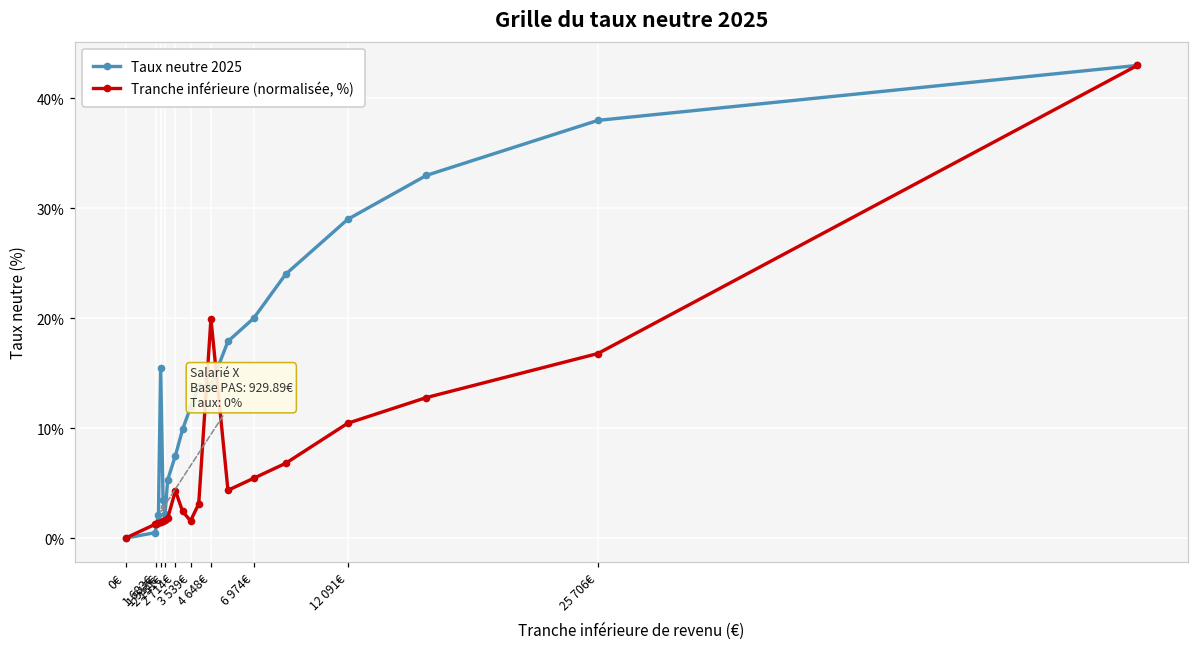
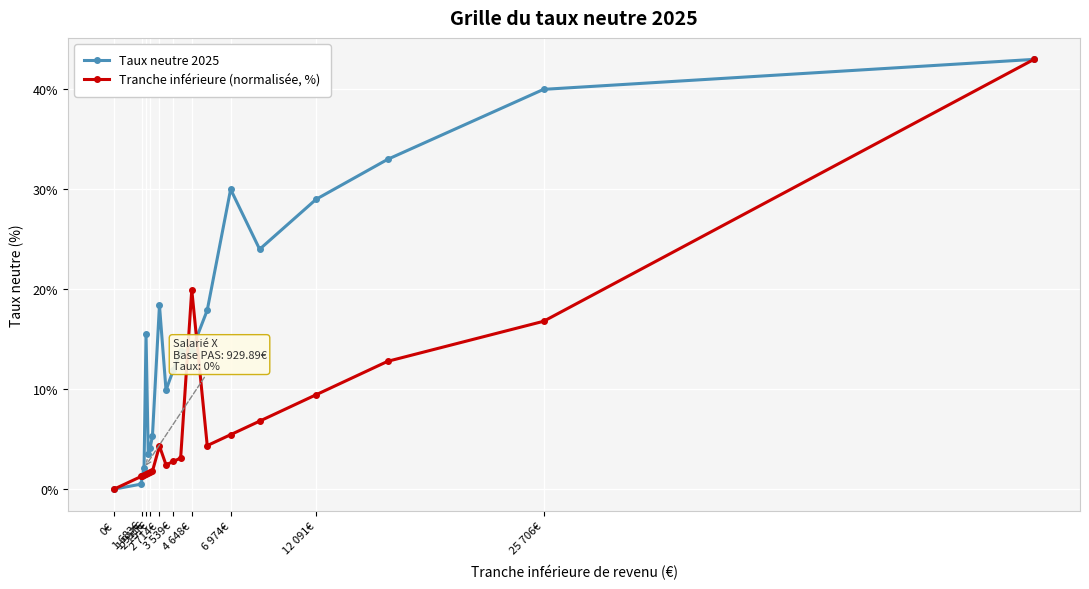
Taux neutre 2025, 2 151€: 2% -> 4%
Taux neutre 2025, 2 714€: 8% -> 18%
Tranche inférieure (normalisée, %), 3 539€: 2% -> 3%
Taux neutre 2025, 6 974€: 20% -> 30%
Tranche inférieure (normalisée, %), 12 091€: 10% -> 9%
Taux neutre 2025, 25 706€: 38% -> 40%
